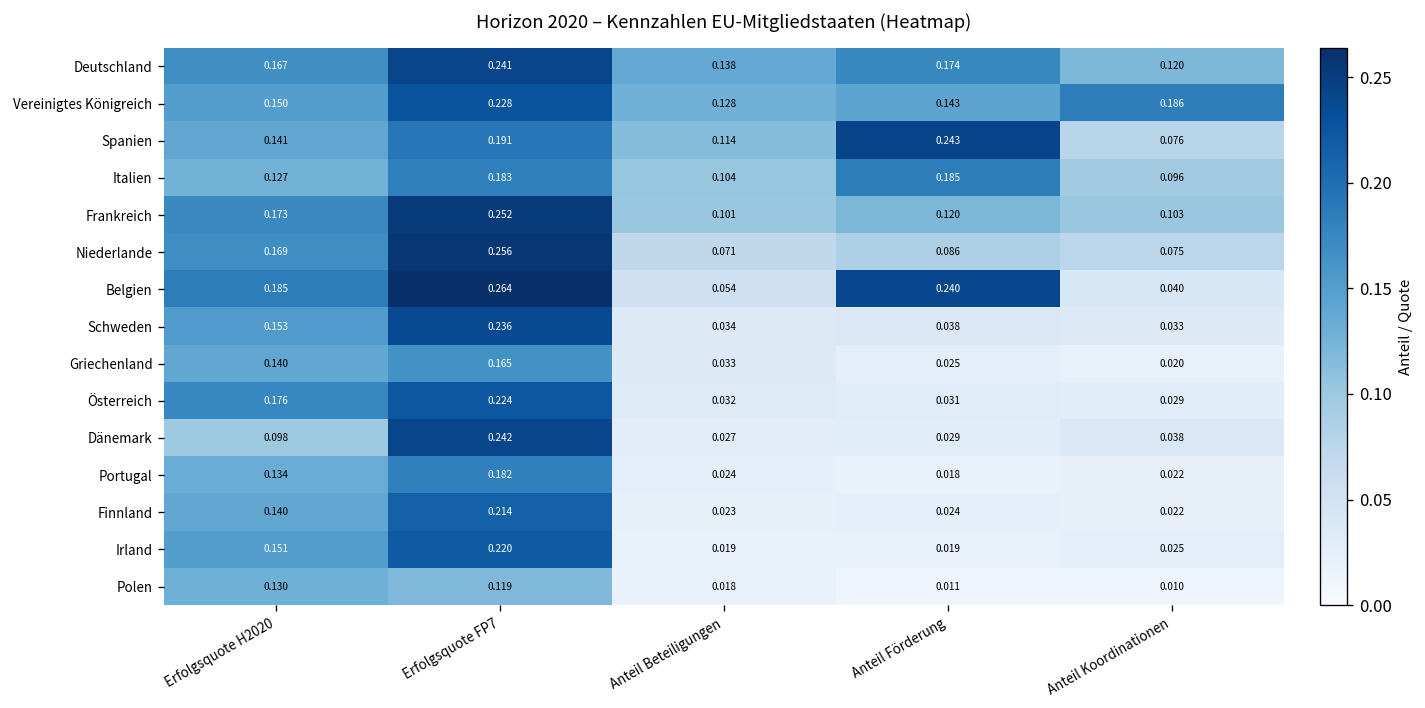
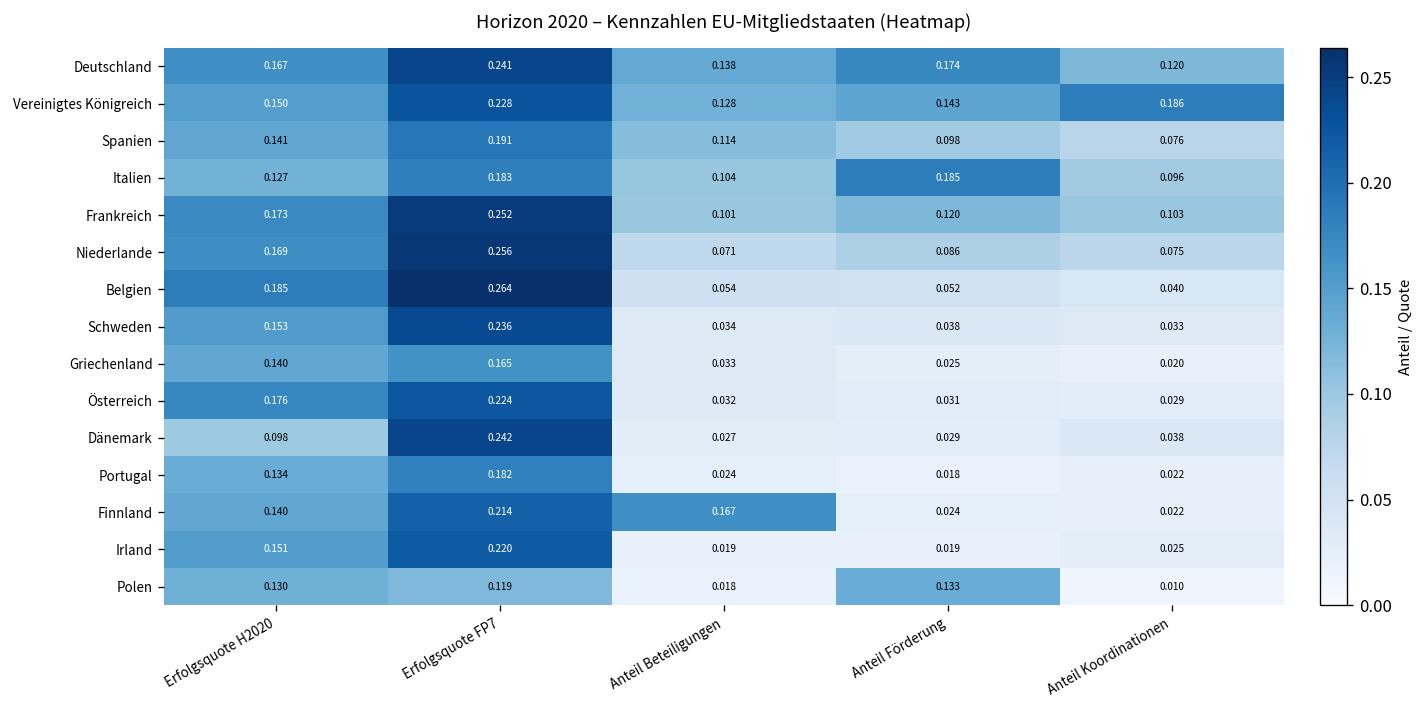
Spanien, Anteil Förderung: 0.243 -> 0.098
Belgien, Anteil Förderung: 0.240 -> 0.052
Finnland, Anteil Beteiligungen: 0.023 -> 0.167
Polen, Anteil Förderung: 0.011 -> 0.133
